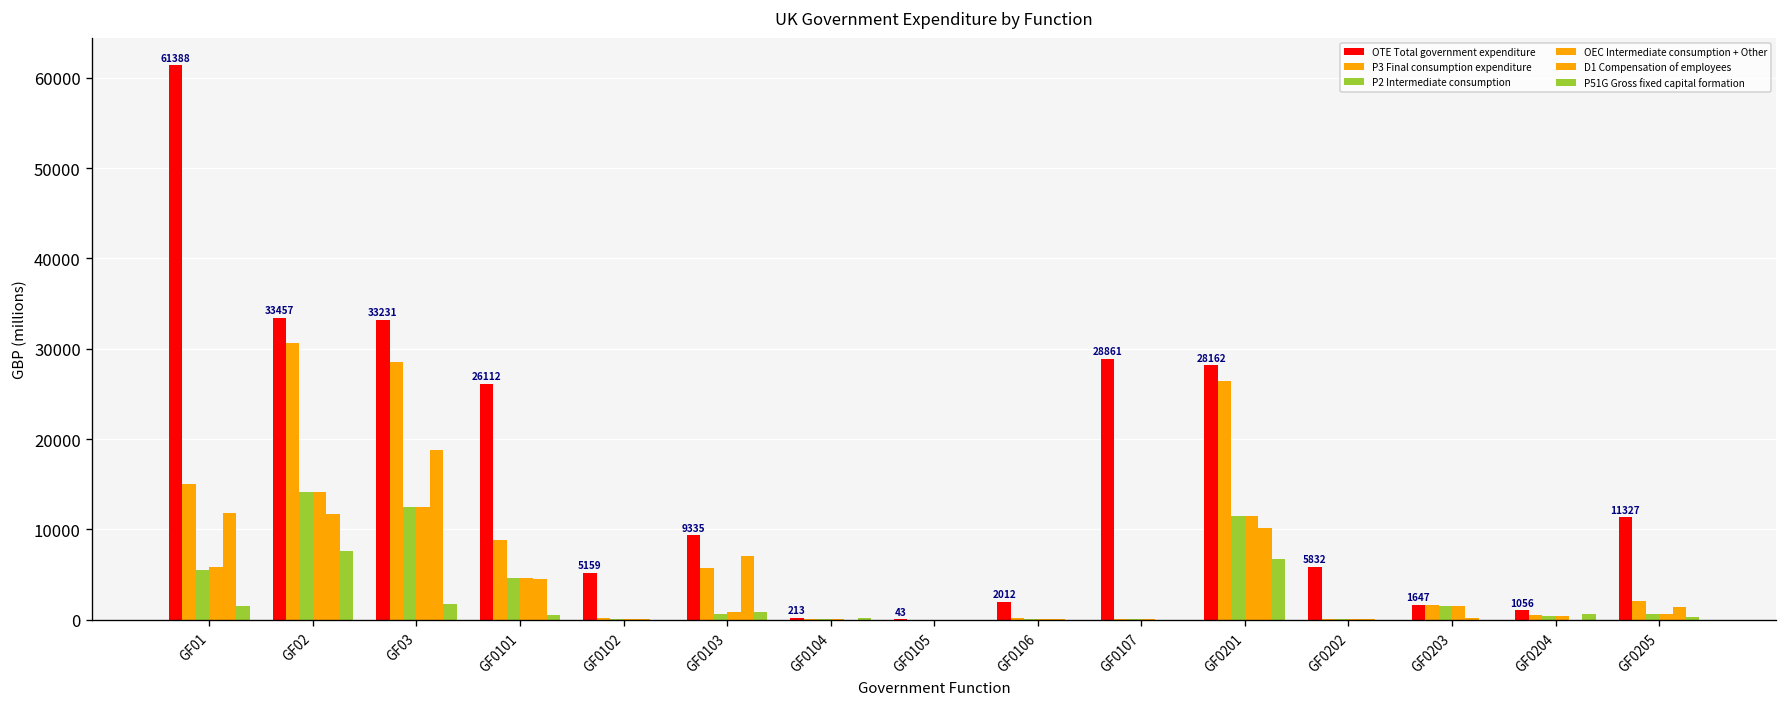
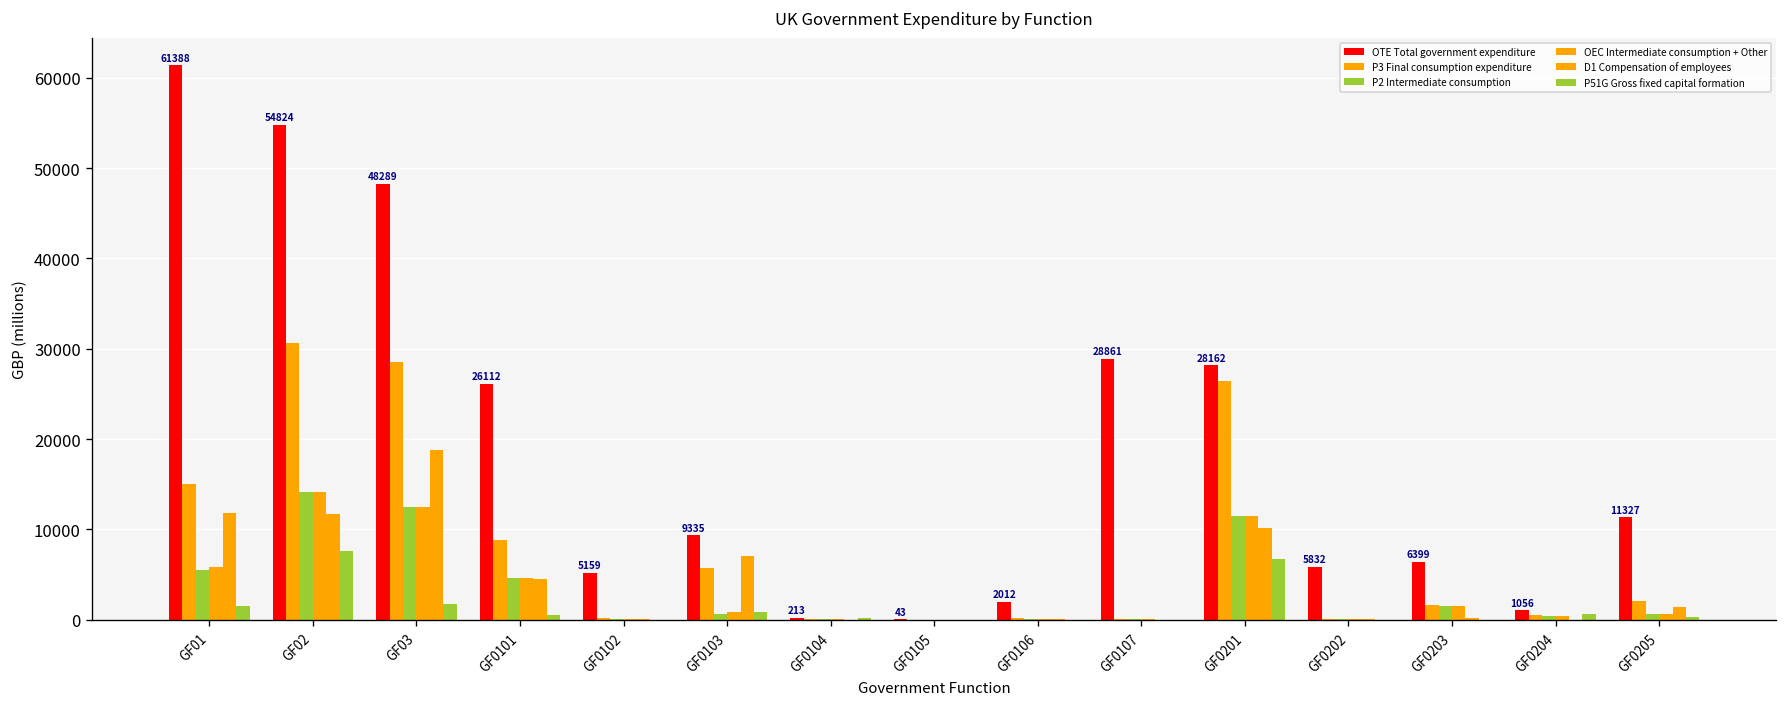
OTE Total government expenditure, GF02: 33457 -> 54824
OTE Total government expenditure, GF03: 33231 -> 48289
OTE Total government expenditure, GF0203: 1647 -> 6399
